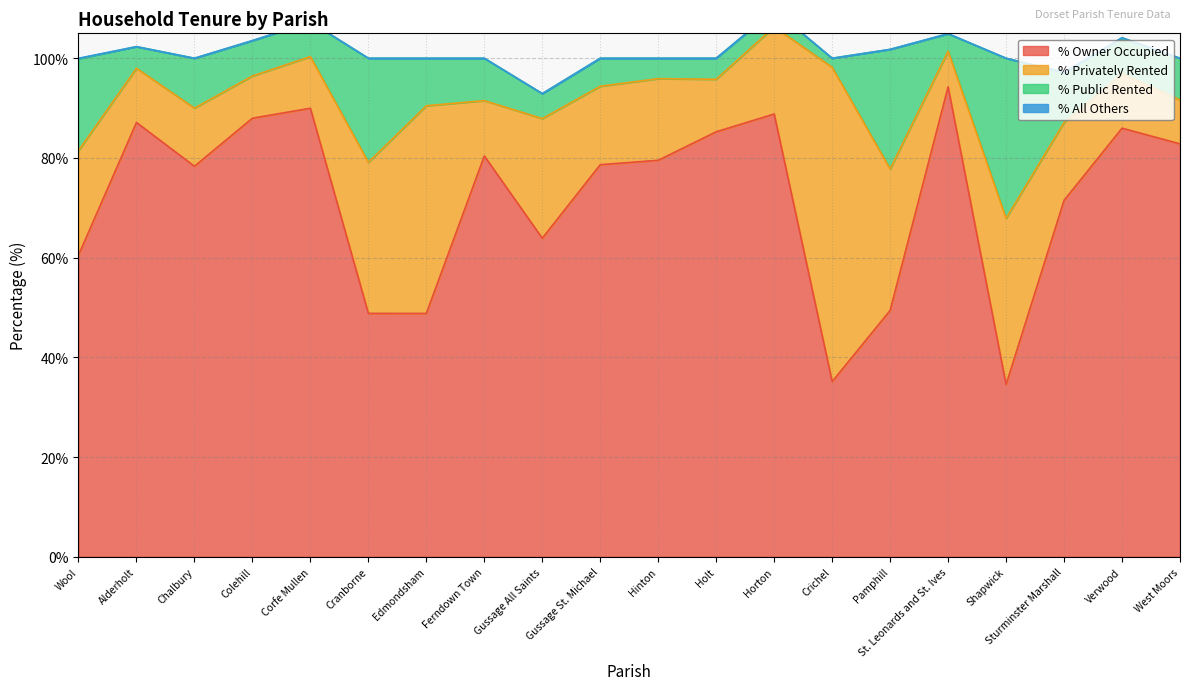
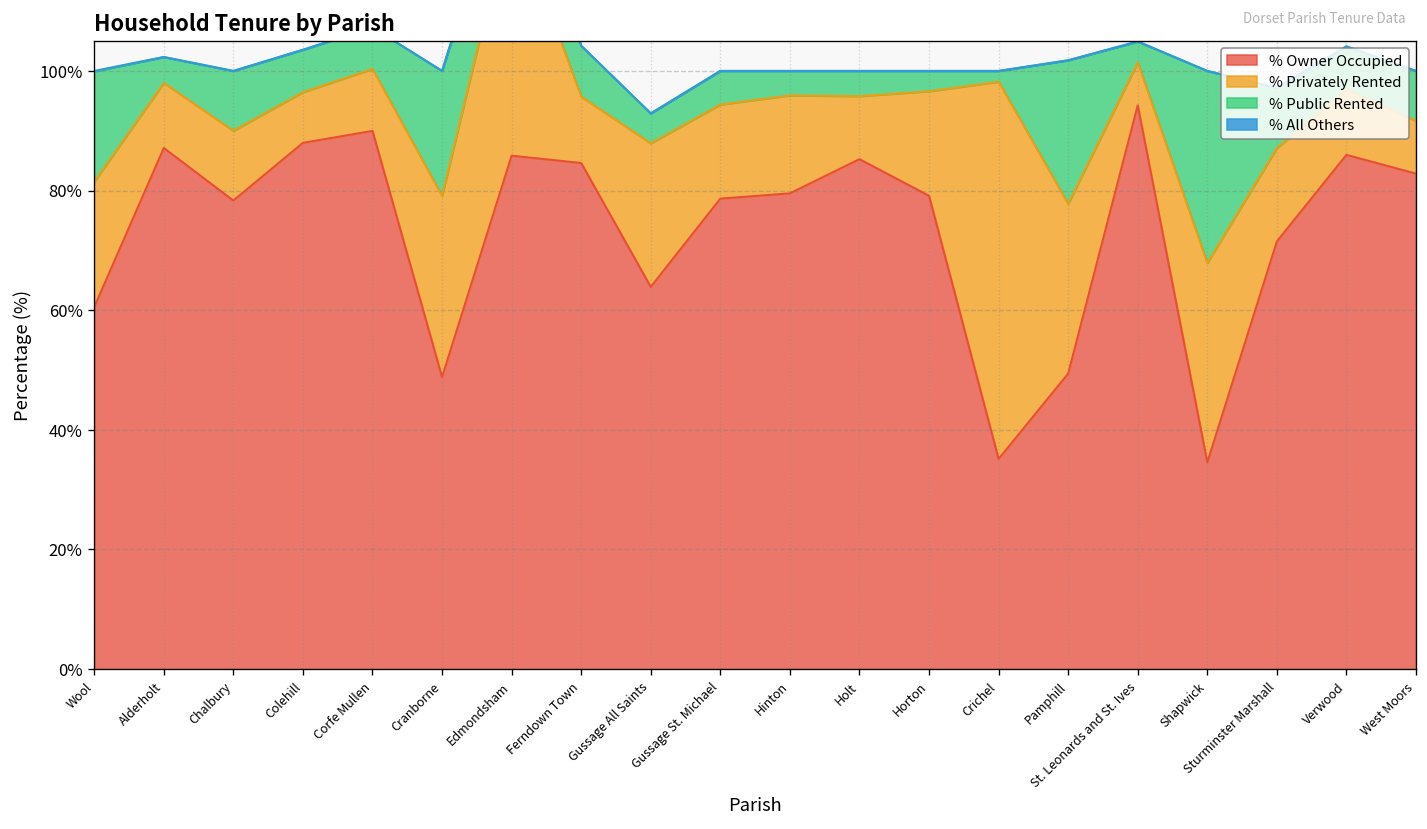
% Owner Occupied, Edmondsham: 49% -> 86%
% Owner Occupied, Ferndown Town: 80% -> 85%
% Owner Occupied, Horton: 89% -> 79%
